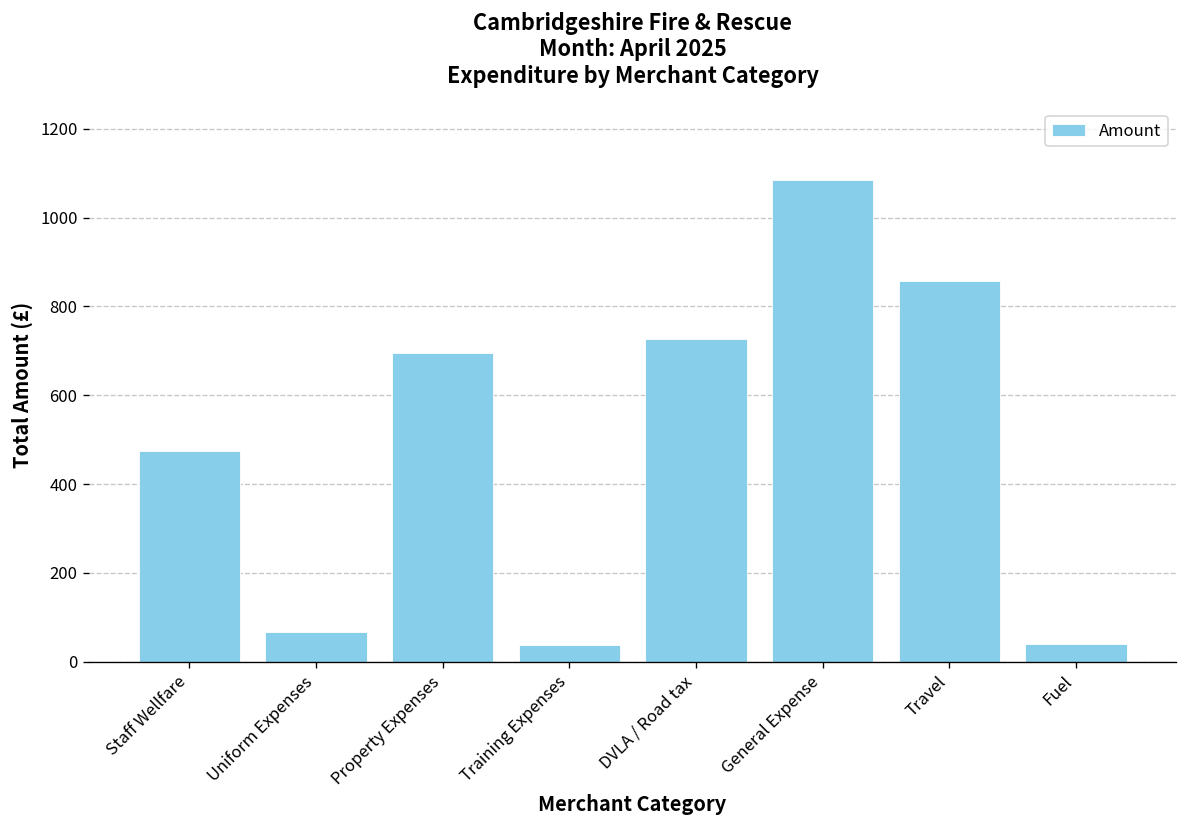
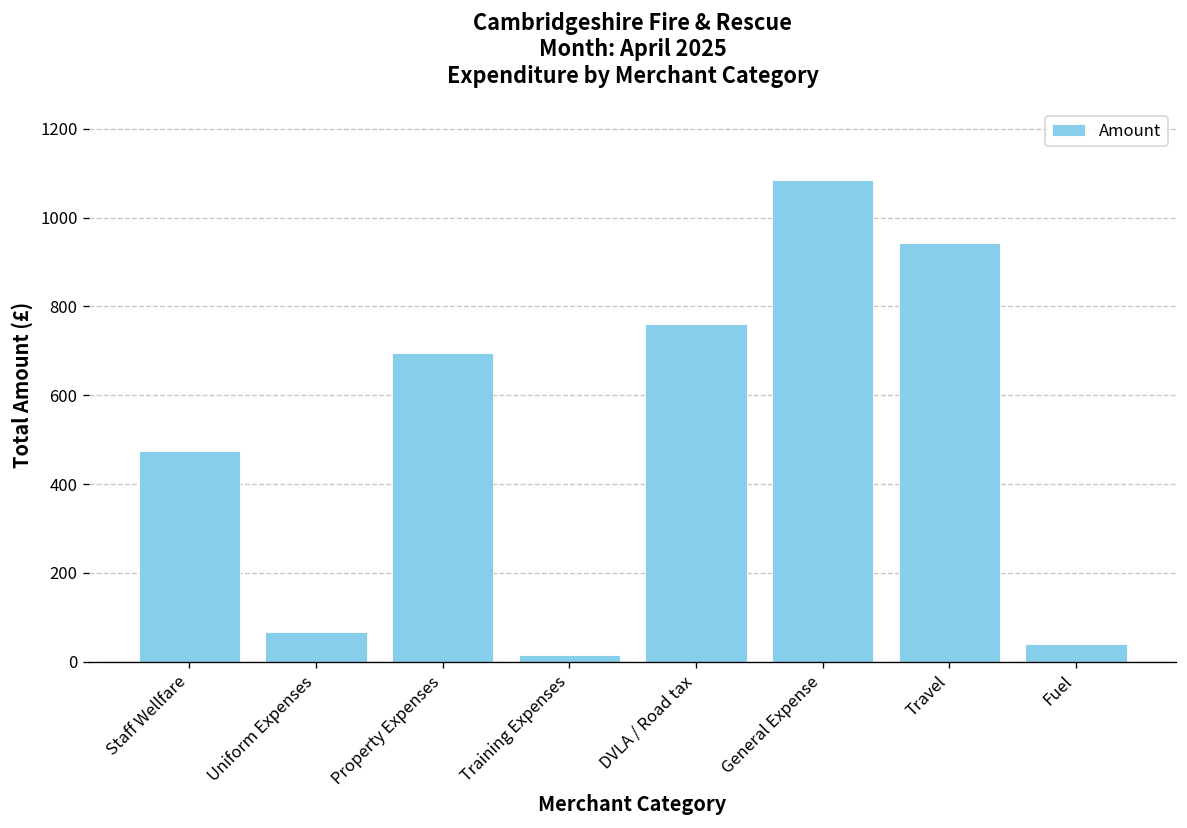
Training Expenses: 40 -> 10
DVLA / Road tax: 730 -> 760
Travel: 860 -> 940
